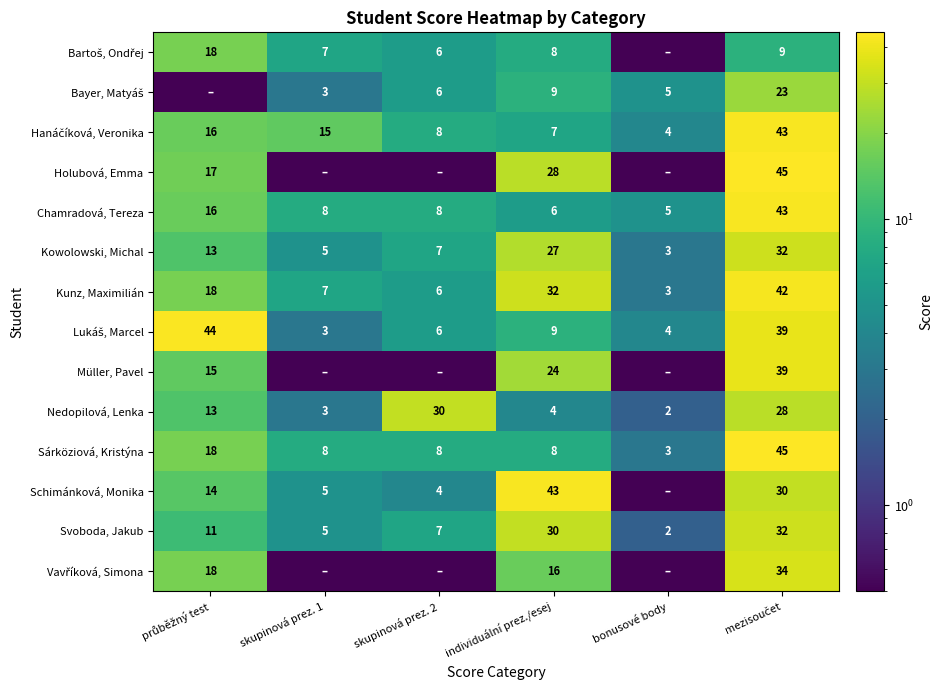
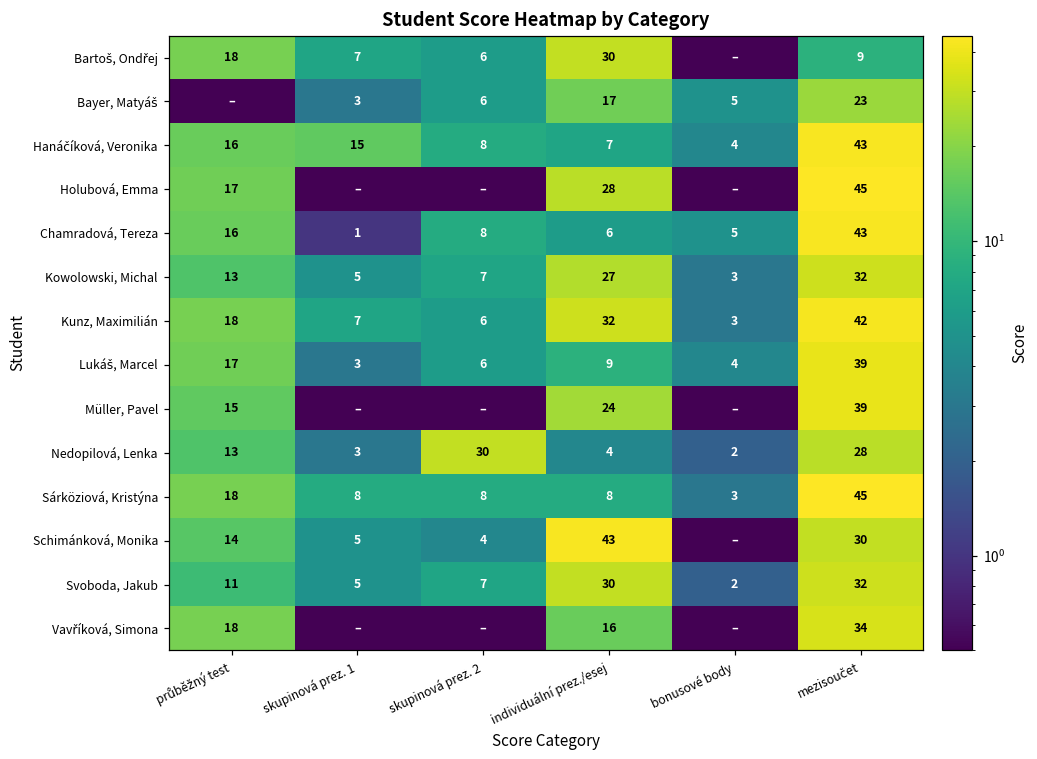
Bartoš, Ondřej, individuální prez./esej: 8 -> 30
Bayer, Matyáš, individuální prez./esej: 9 -> 17
Chamradová, Tereza, skupinová prez. 1: 8 -> 1
Lukáš, Marcel, průběžný test: 44 -> 17
